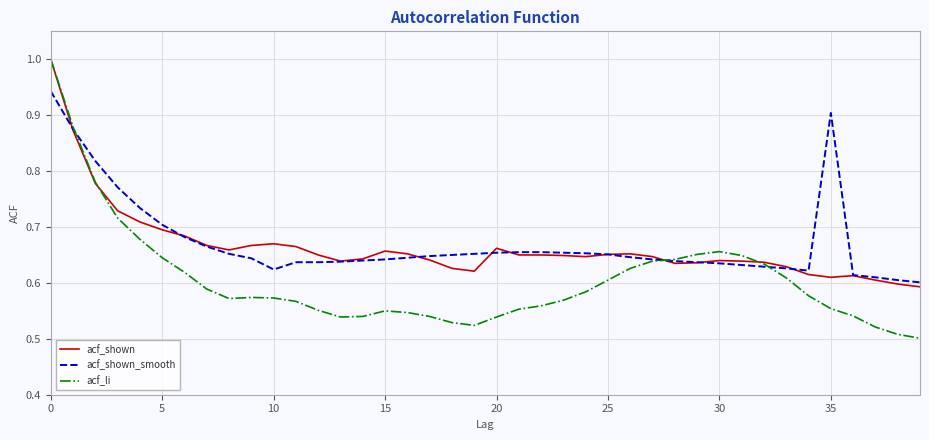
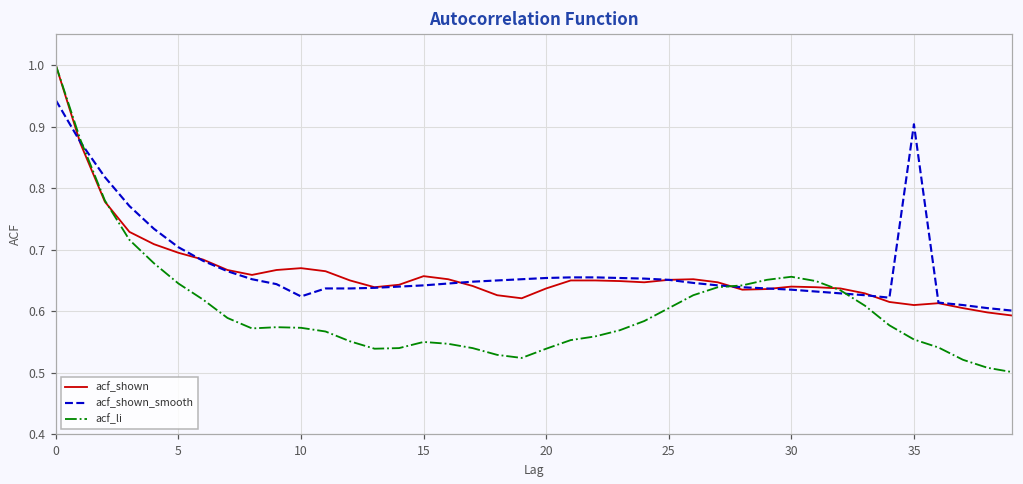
acf_shown, 20: 0.66 -> 0.64
